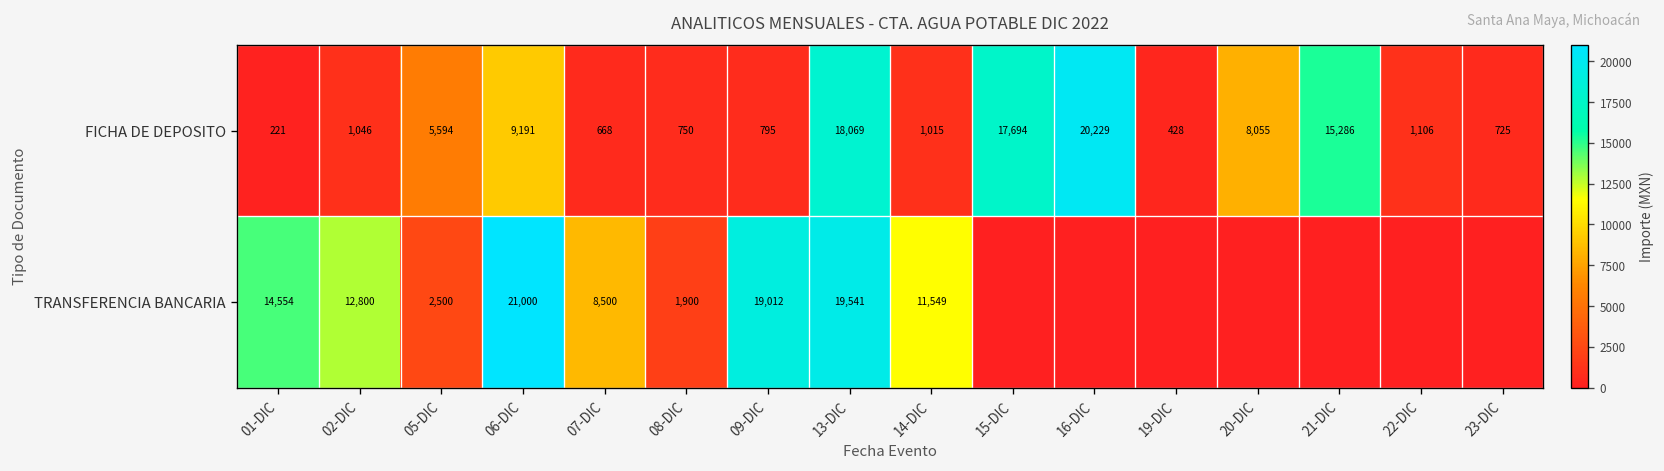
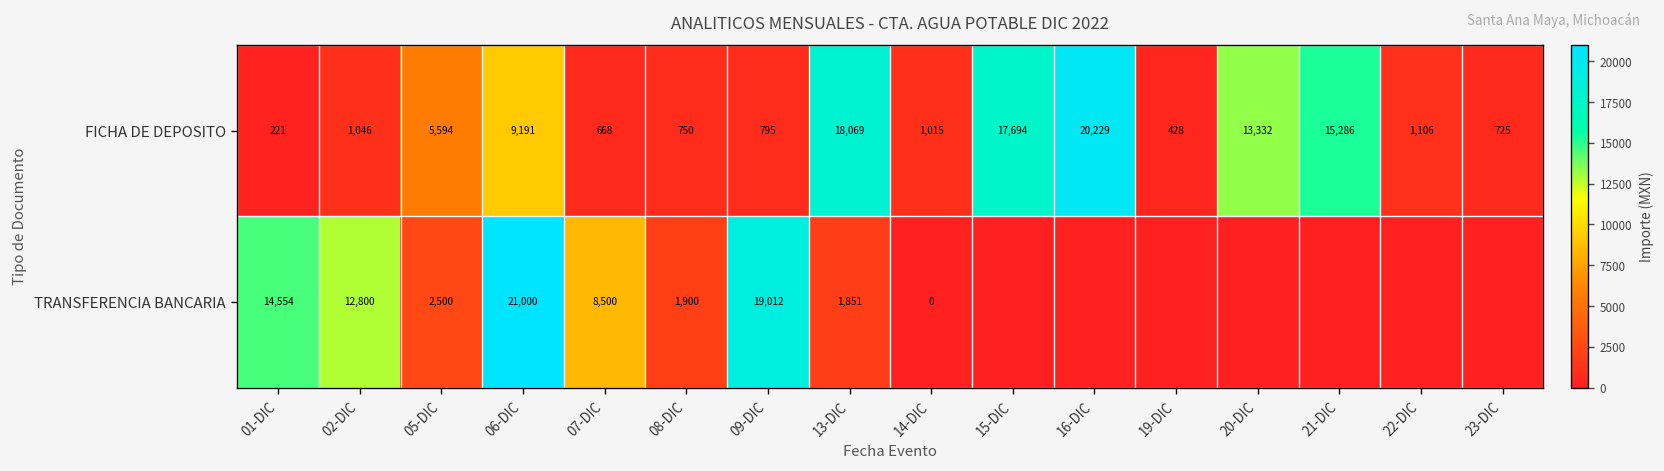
FICHA DE DEPOSITO, 20-DIC: 8,055 -> 13,332
TRANSFERENCIA BANCARIA, 13-DIC: 19,541 -> 1,851
TRANSFERENCIA BANCARIA, 14-DIC: 11,549 -> 0
